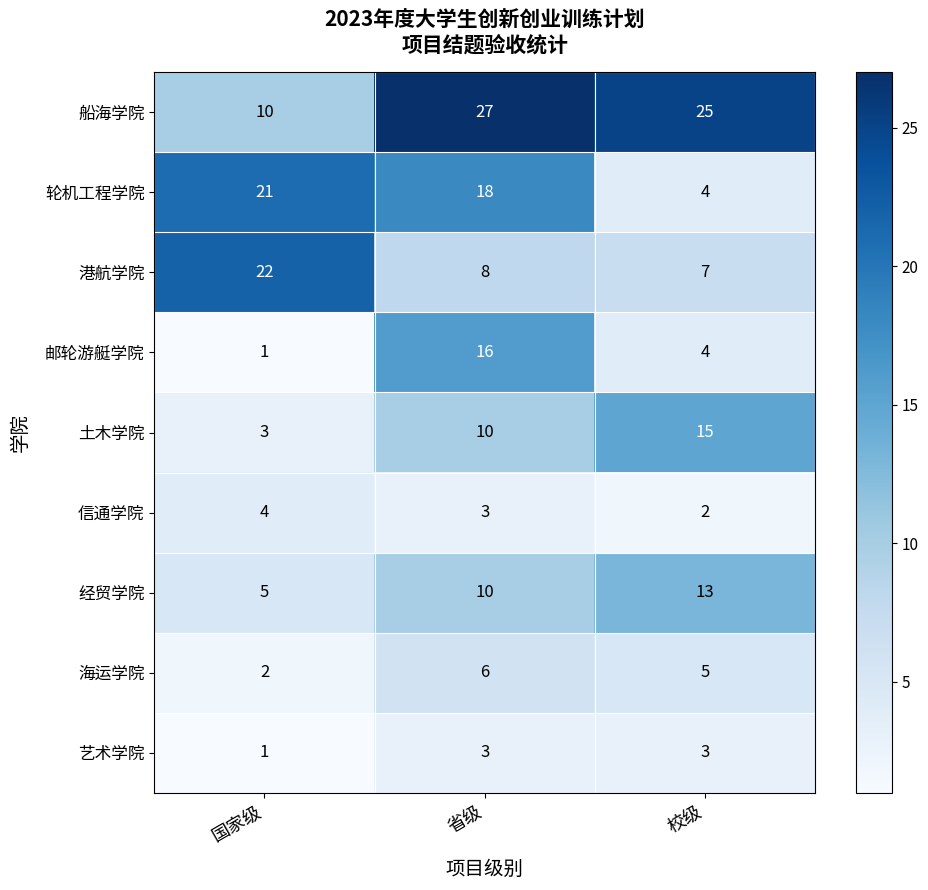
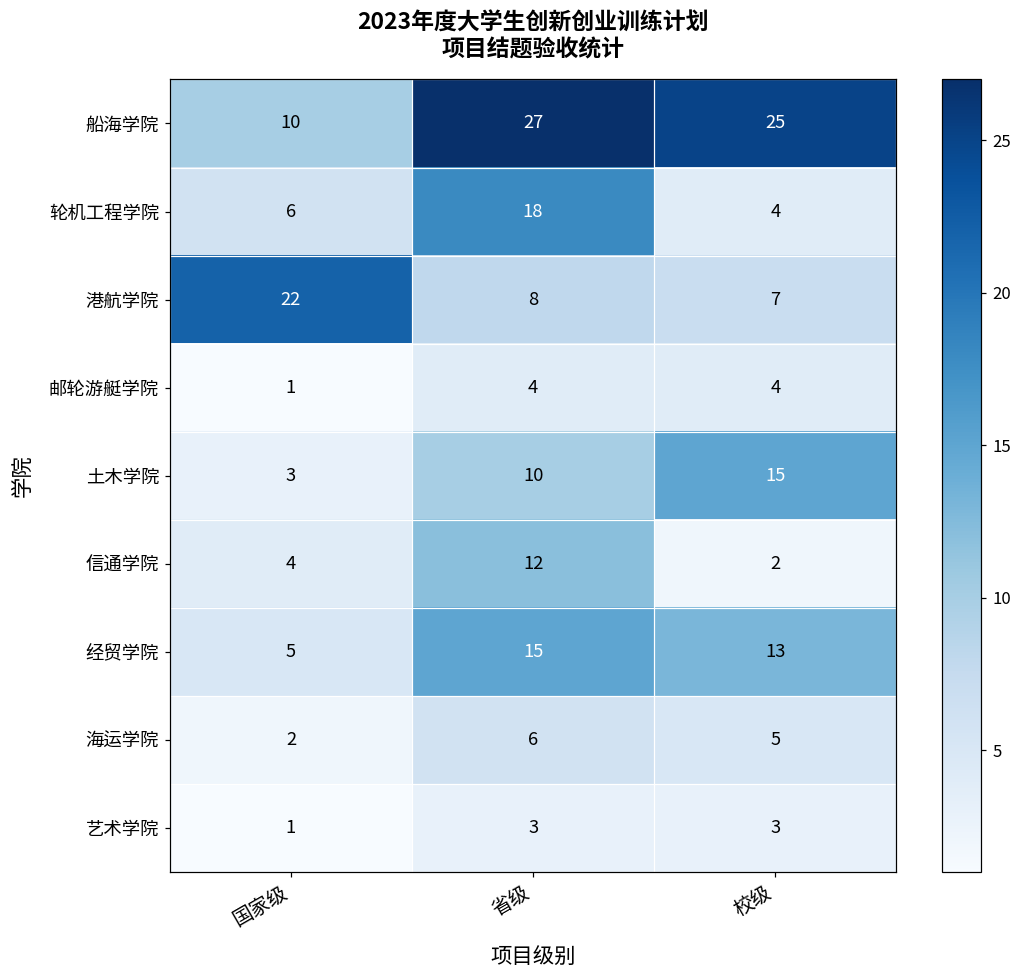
轮机工程学院, 国家级: 21 -> 6
邮轮游艇学院, 省级: 16 -> 4
信通学院, 省级: 3 -> 12
经贸学院, 省级: 10 -> 15
